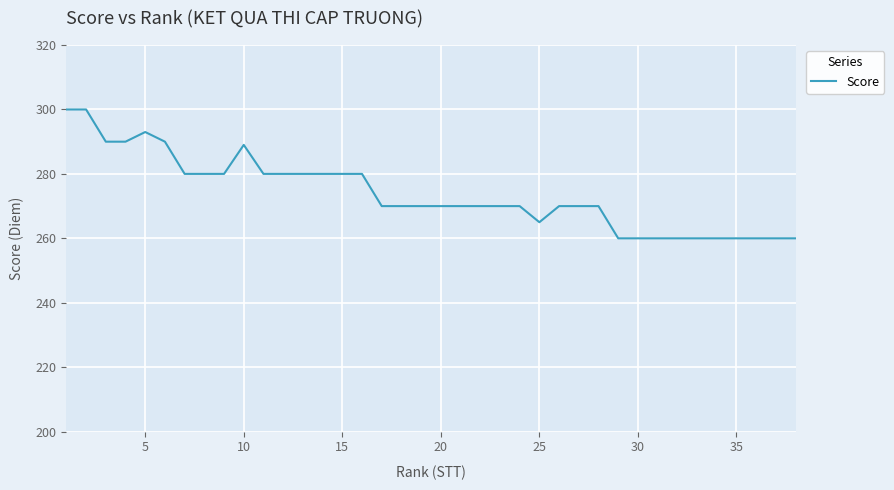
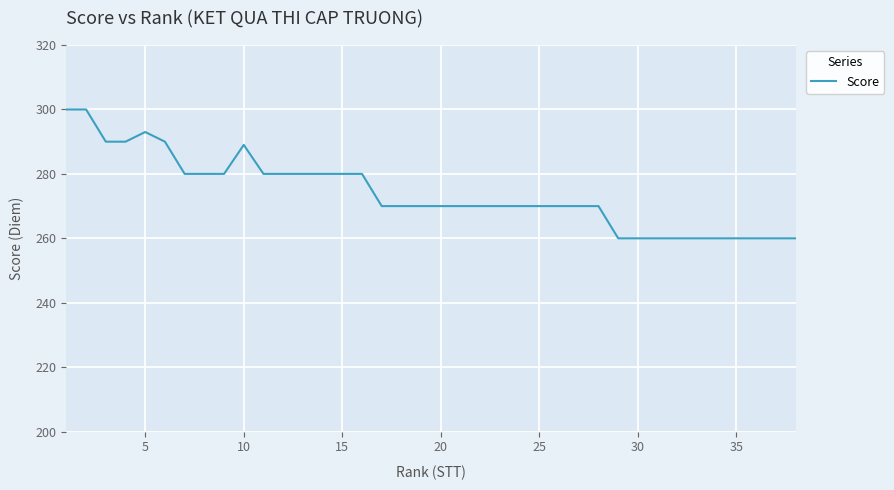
25: 265 -> 270
